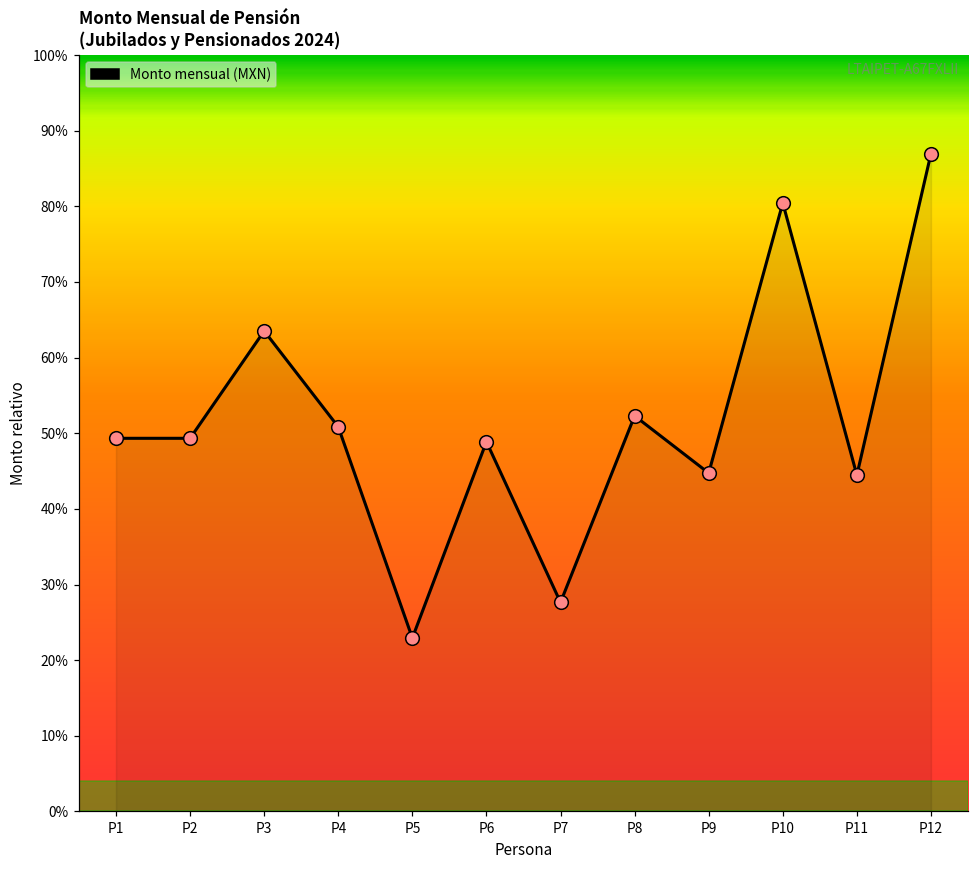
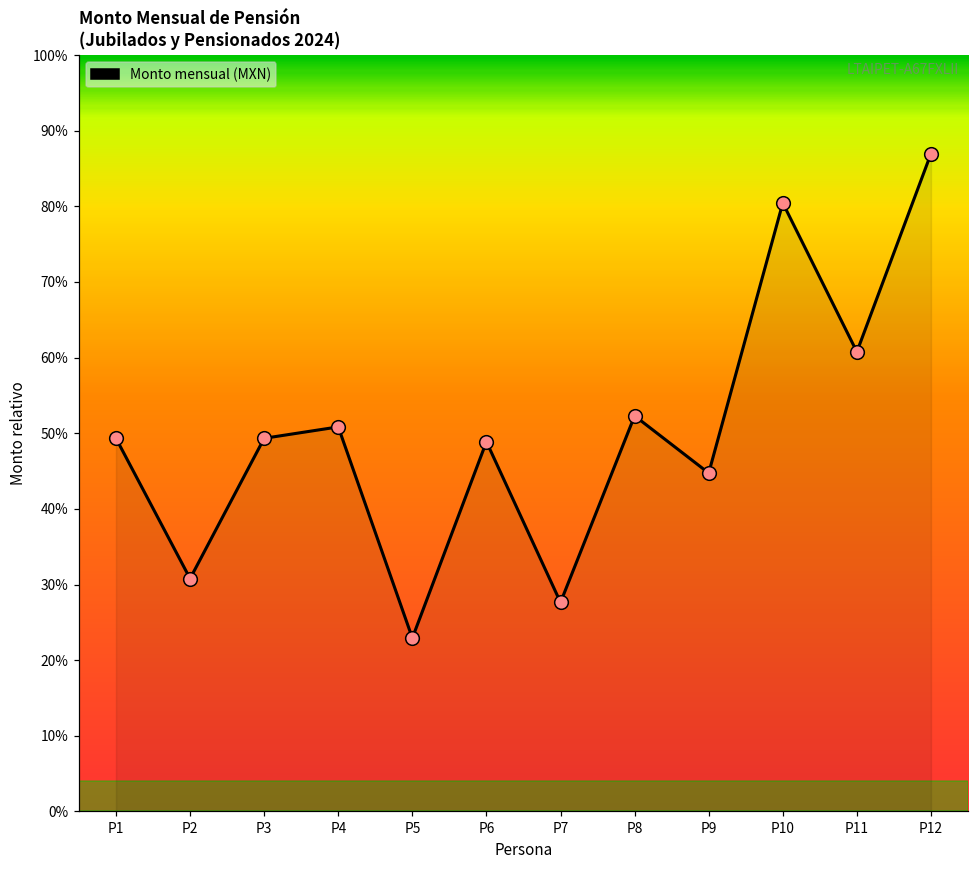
P2: 49% -> 31%
P3: 64% -> 49%
P11: 44% -> 61%
